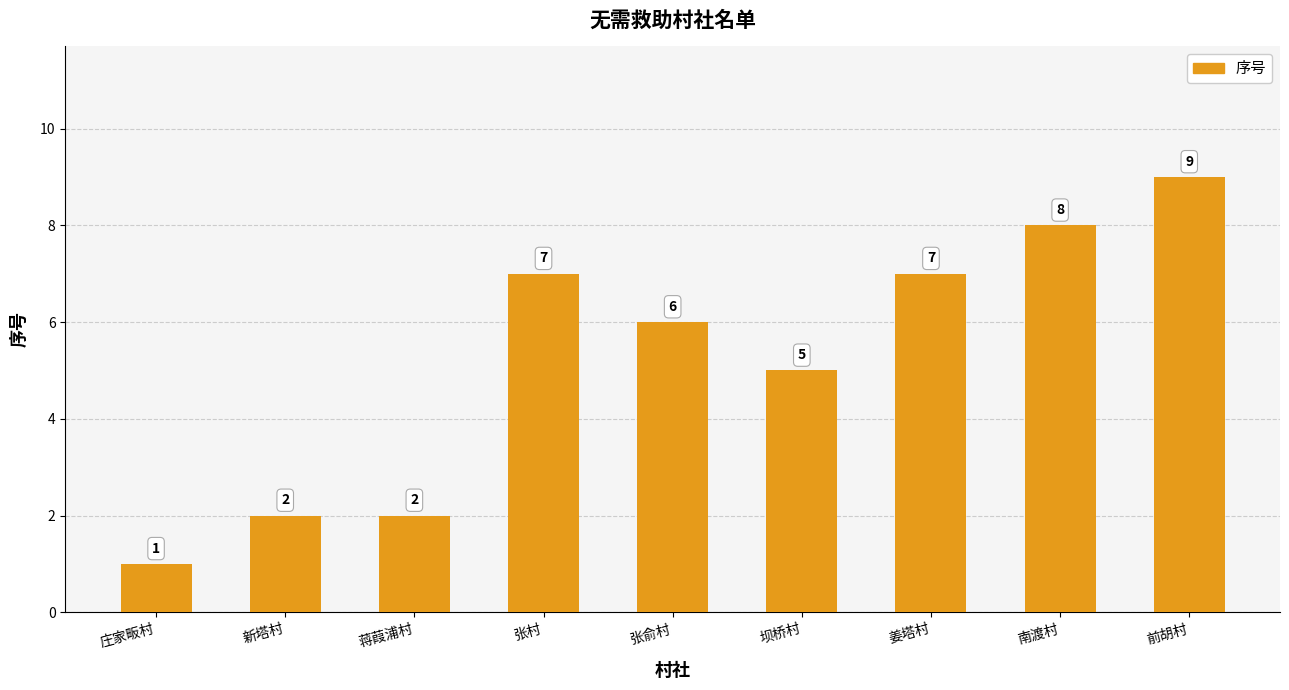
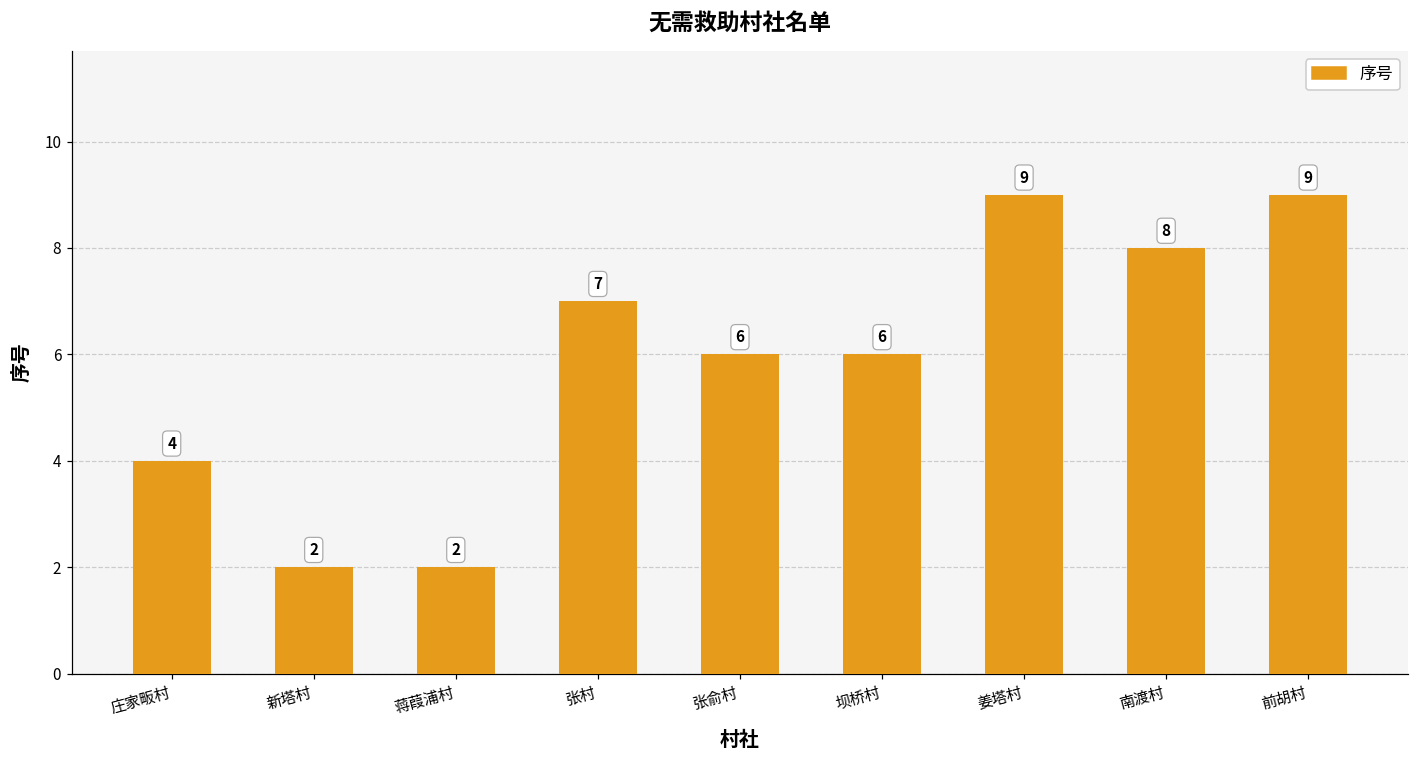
庄家畈村: 1 -> 4
坝桥村: 5 -> 6
姜塔村: 7 -> 9
